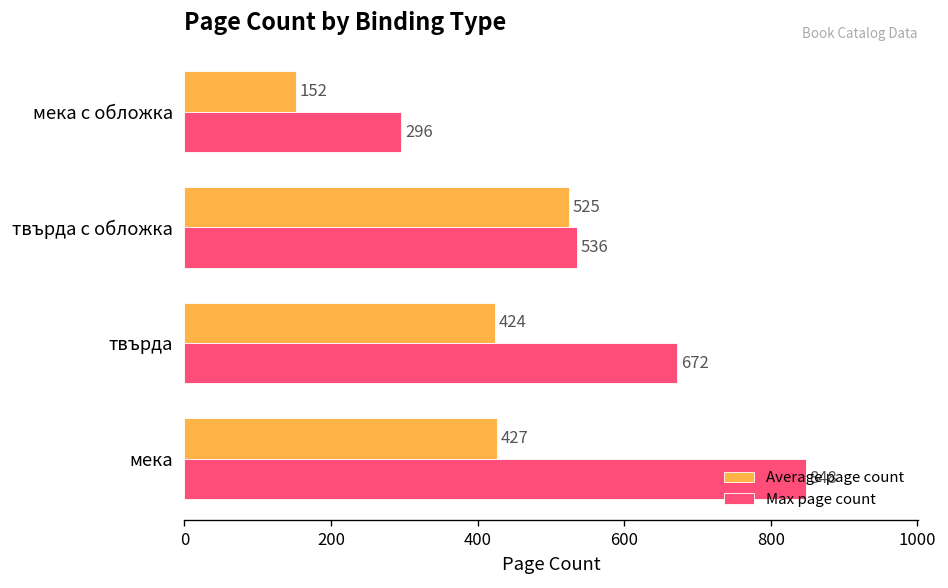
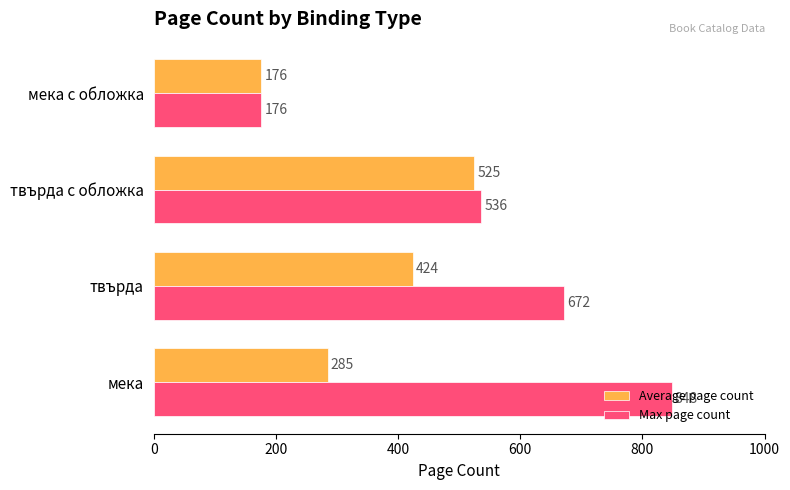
Average page count, мека с обложка: 152 -> 176
Max page count, мека с обложка: 296 -> 176
Average page count, мека: 427 -> 285
